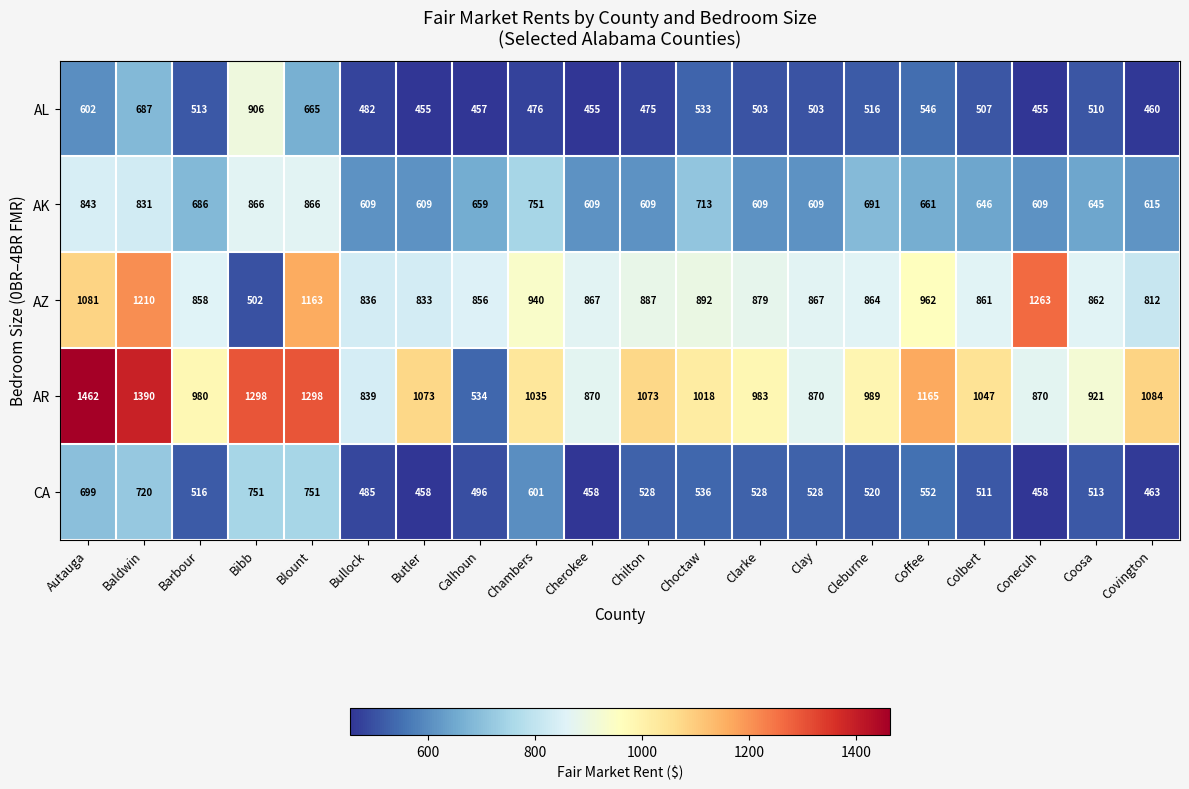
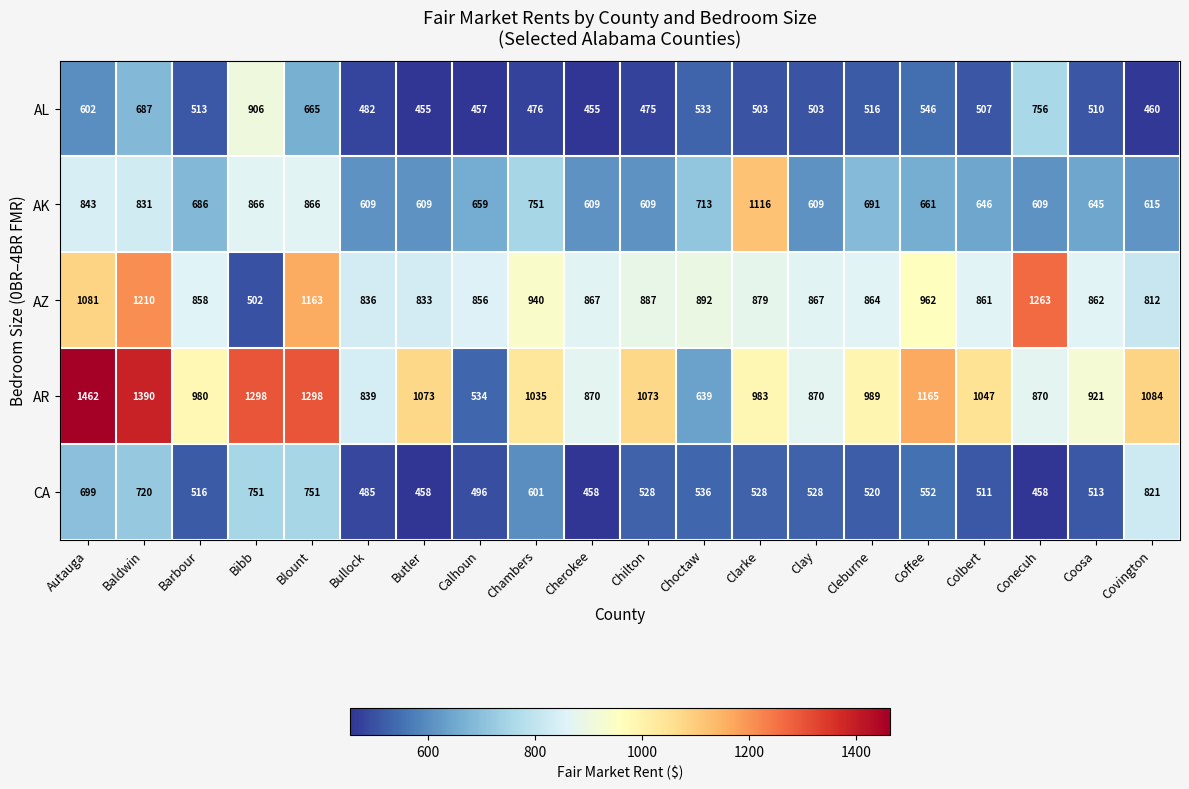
AL, Conecuh: 455 -> 756
AK, Clarke: 609 -> 1116
AR, Choctaw: 1018 -> 639
CA, Covington: 463 -> 821
